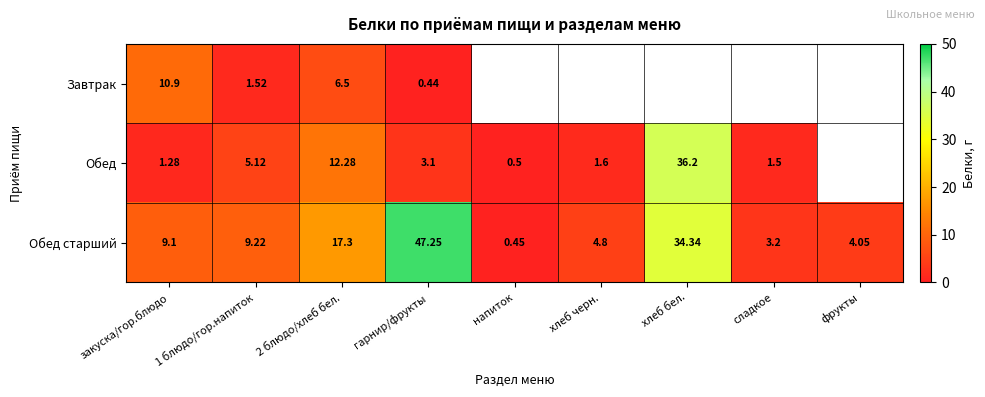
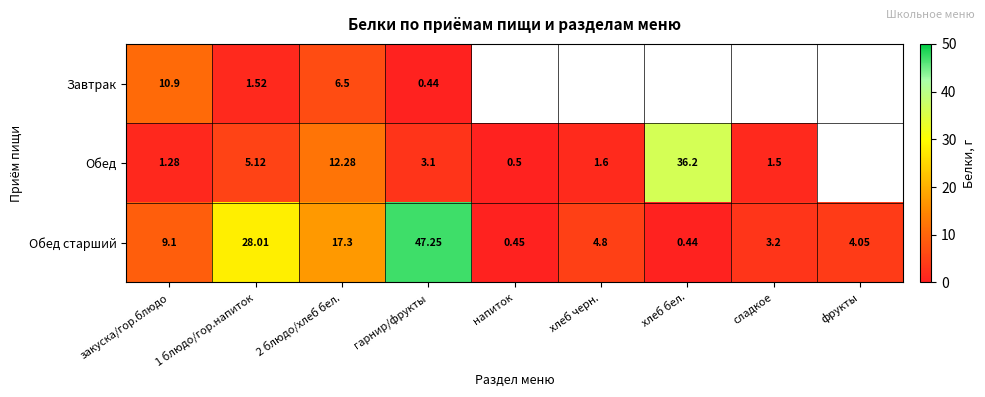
Обед старший, 1 блюдо/гор.напиток: 9.22 -> 28.01
Обед старший, хлеб бел.: 34.34 -> 0.44
